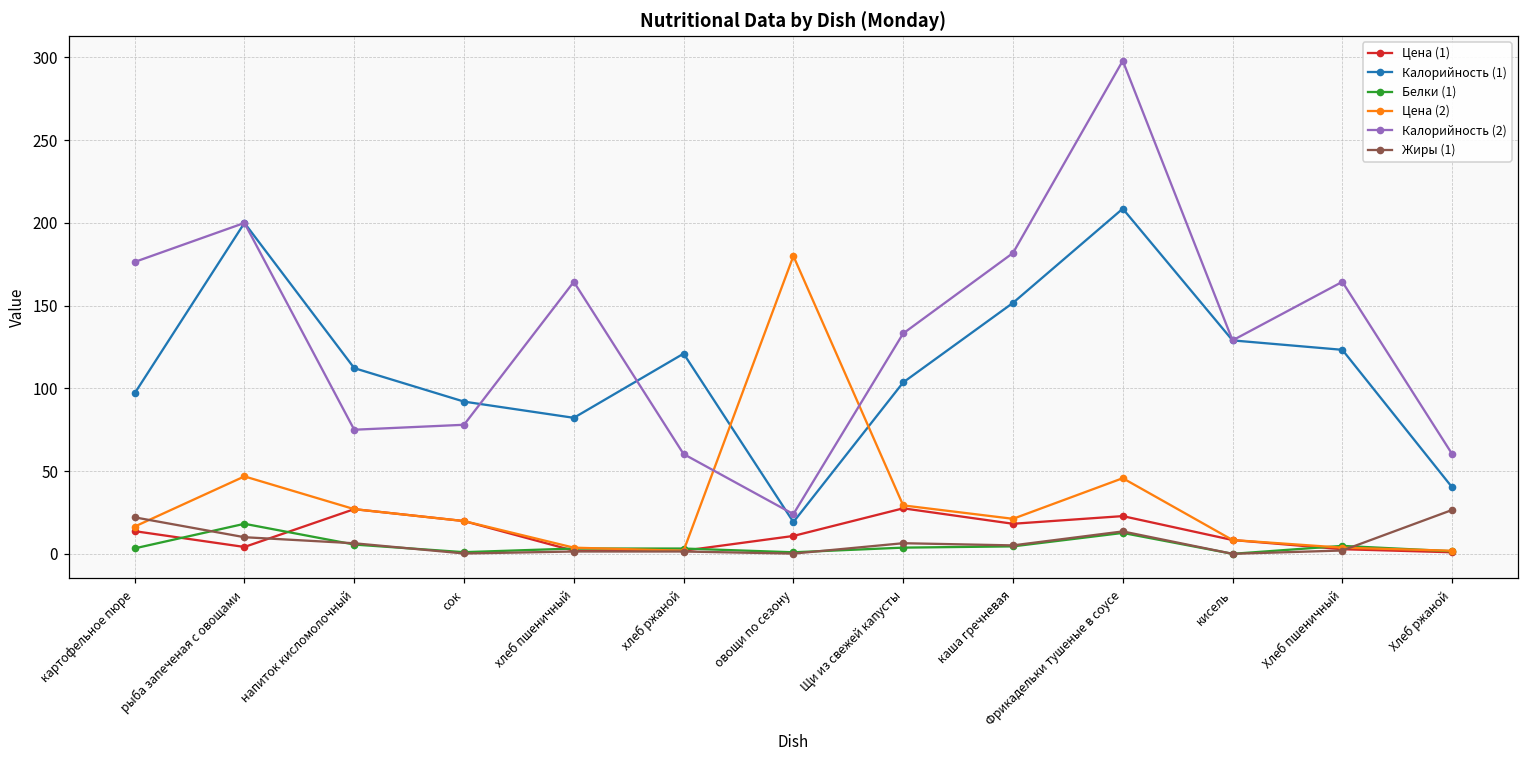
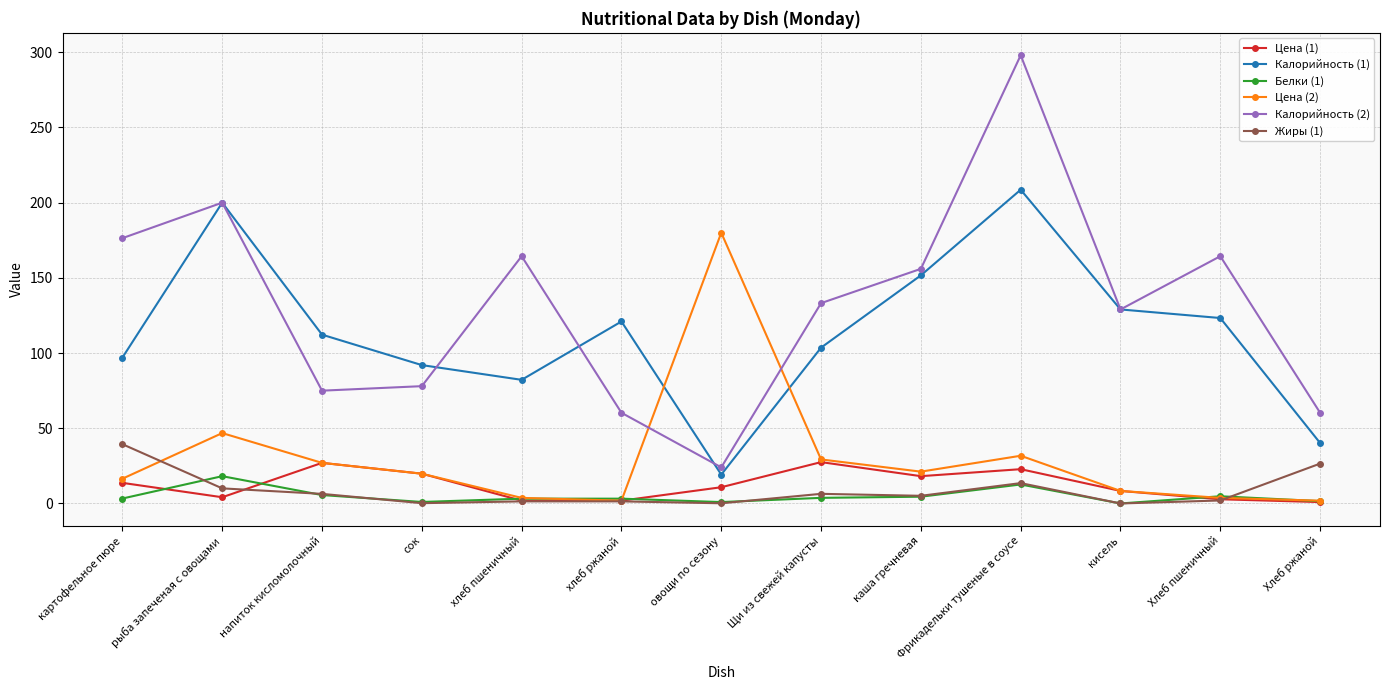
Жиры (1), картофельное пюре: 22 -> 39
Калорийность (2), каша гречневая: 182 -> 156
Цена (2), Фрикадельки тушеные в соусе: 46 -> 32
